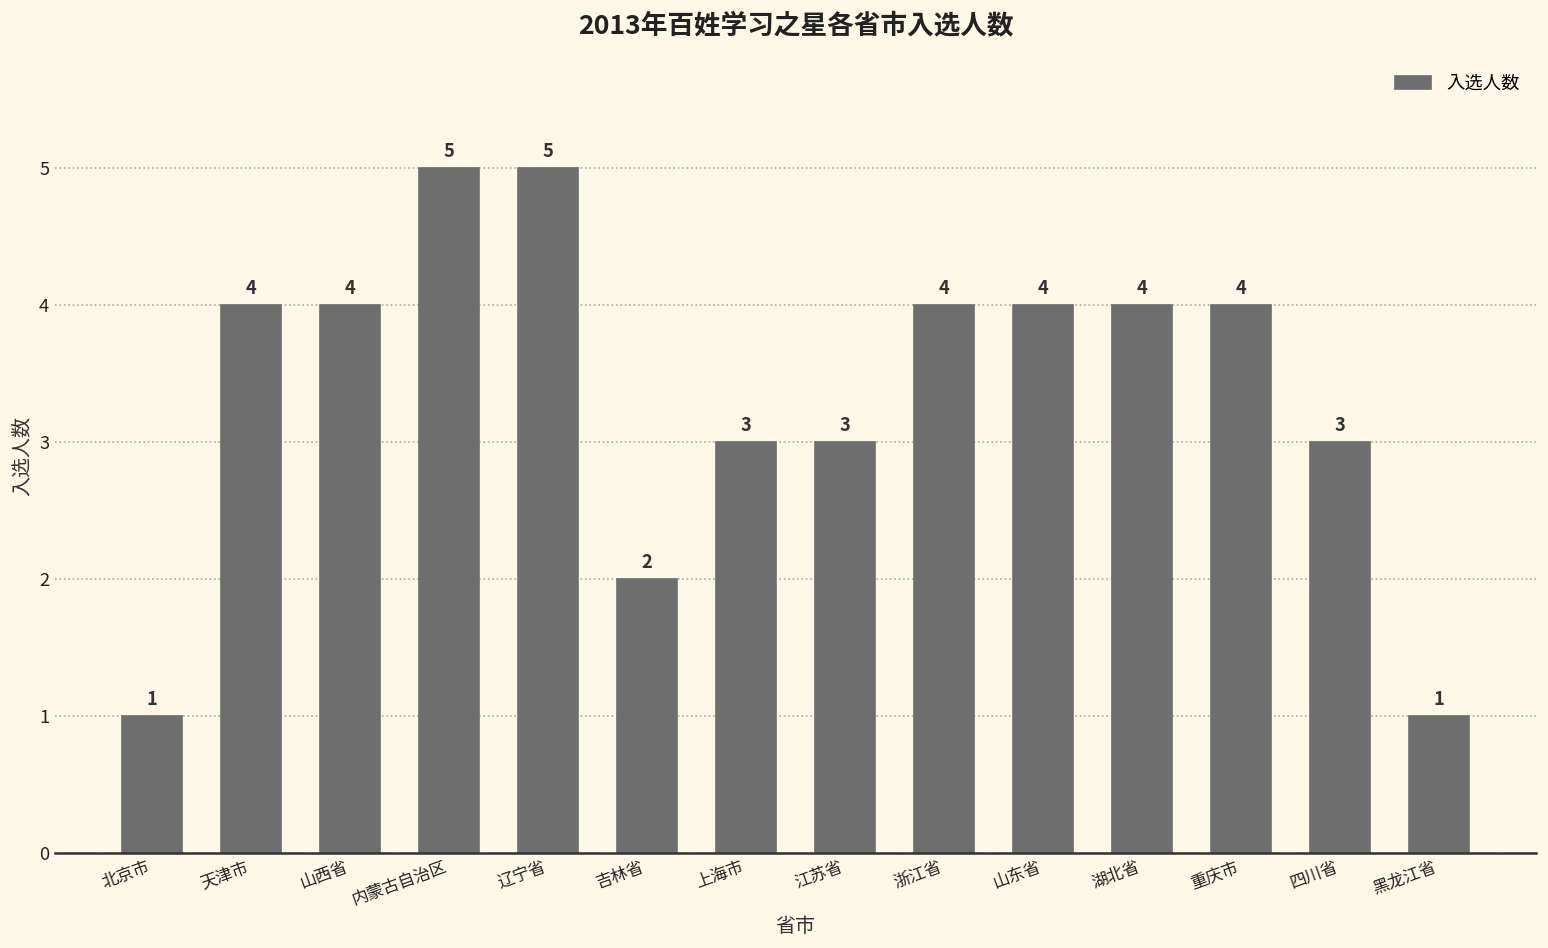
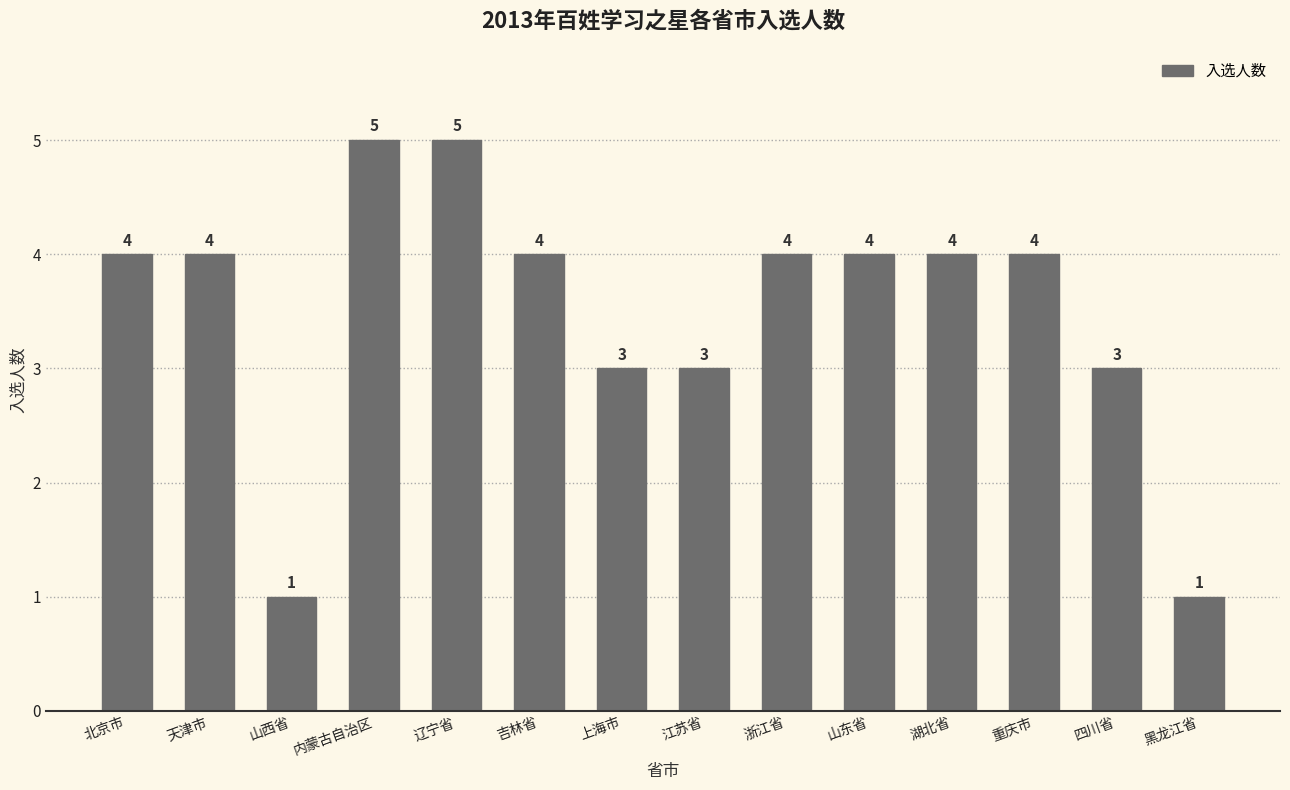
北京市: 1 -> 4
山西省: 4 -> 1
吉林省: 2 -> 4
